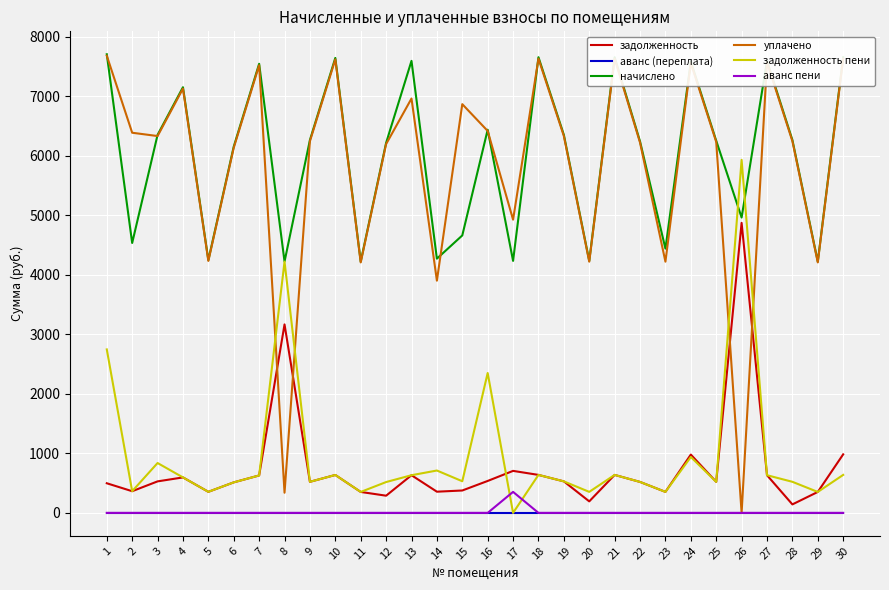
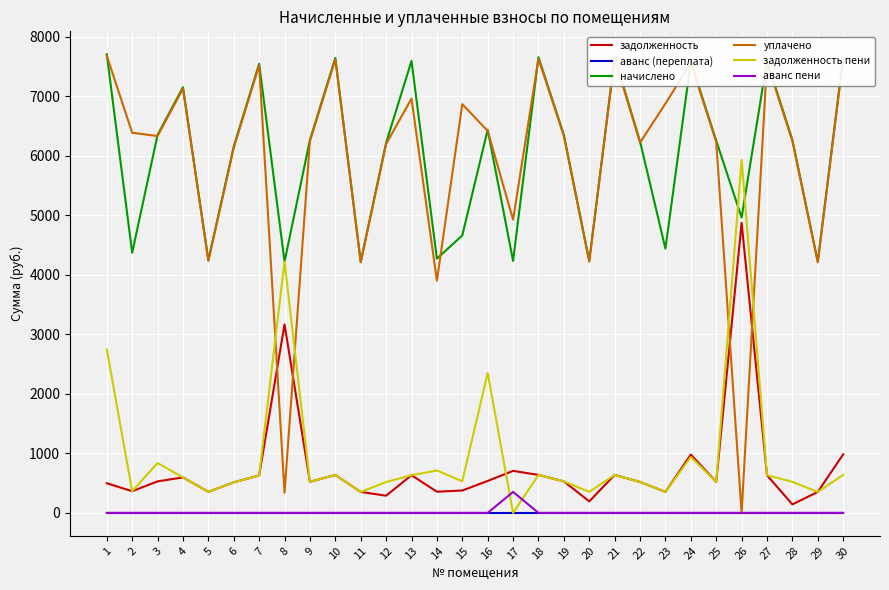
начислено, 2: 4500 -> 4400
уплачено, 23: 4200 -> 6900
